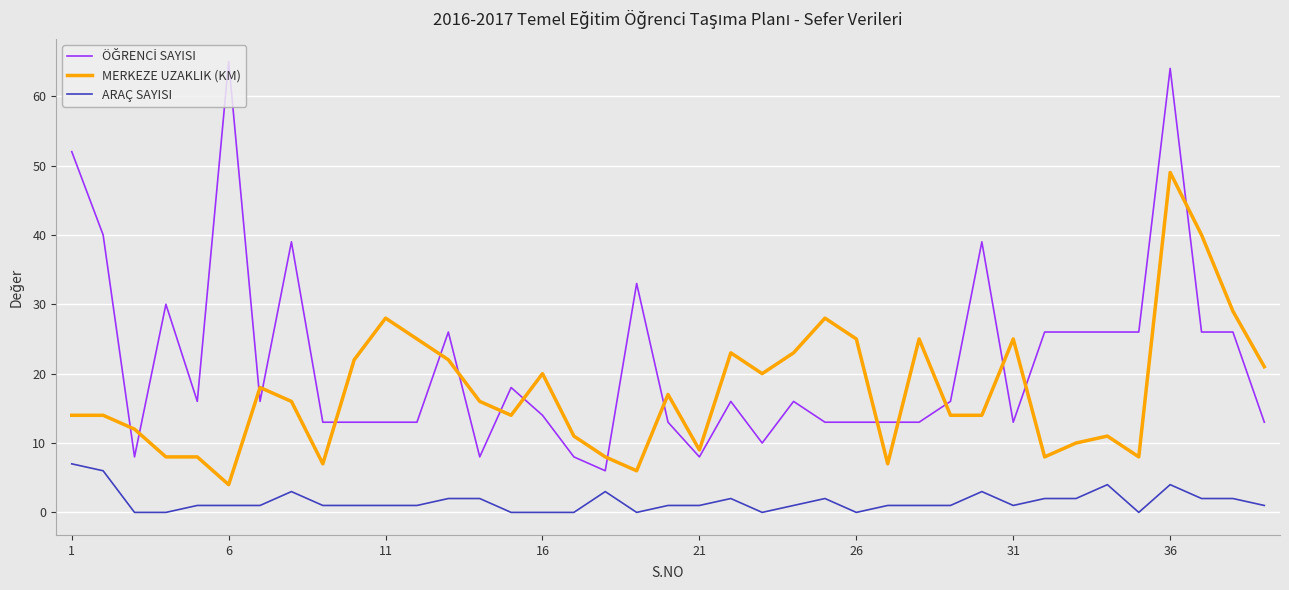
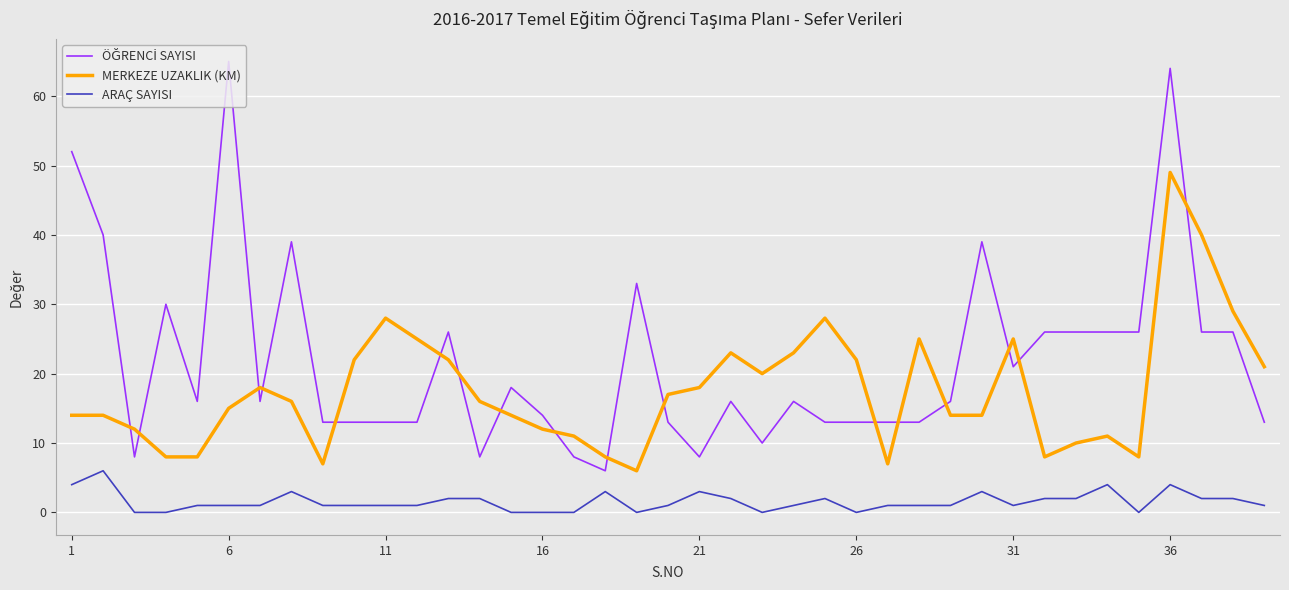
ARAÇ SAYISI, 1: 7 -> 4
MERKEZE UZAKLIK (KM), 6: 4 -> 15
MERKEZE UZAKLIK (KM), 16: 20 -> 12
MERKEZE UZAKLIK (KM), 21: 9 -> 18
ARAÇ SAYISI, 21: 1 -> 3
MERKEZE UZAKLIK (KM), 26: 25 -> 22
ÖĞRENCİ SAYISI, 31: 13 -> 21
